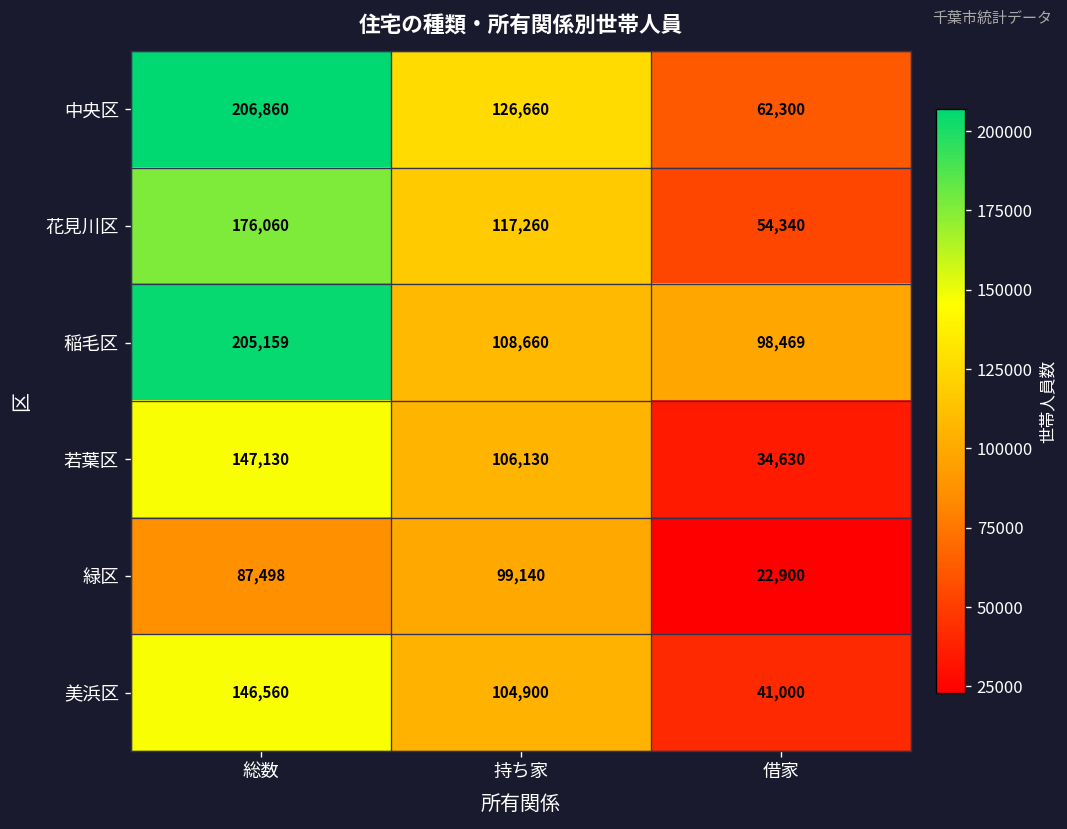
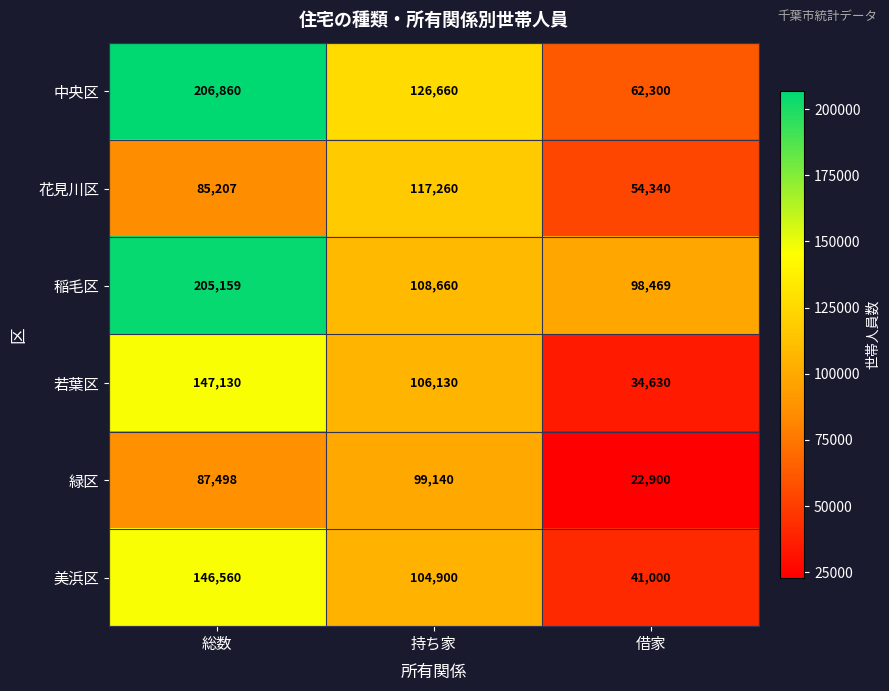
花見川区, 総数: 176,060 -> 85,207
